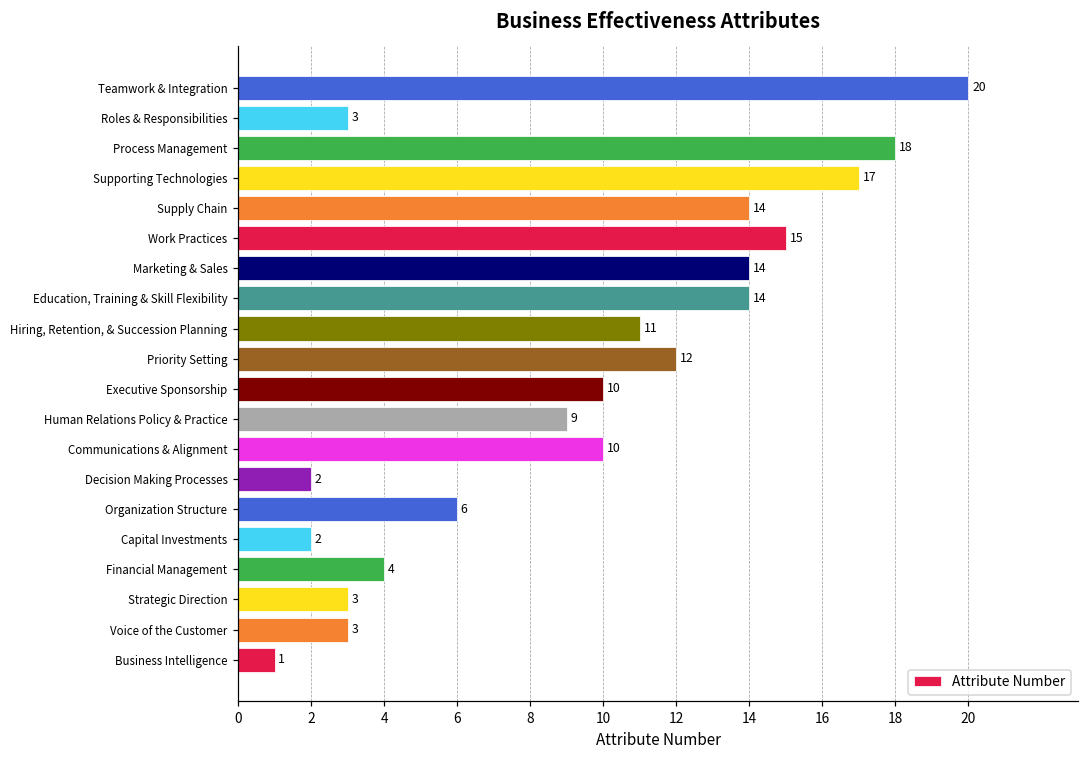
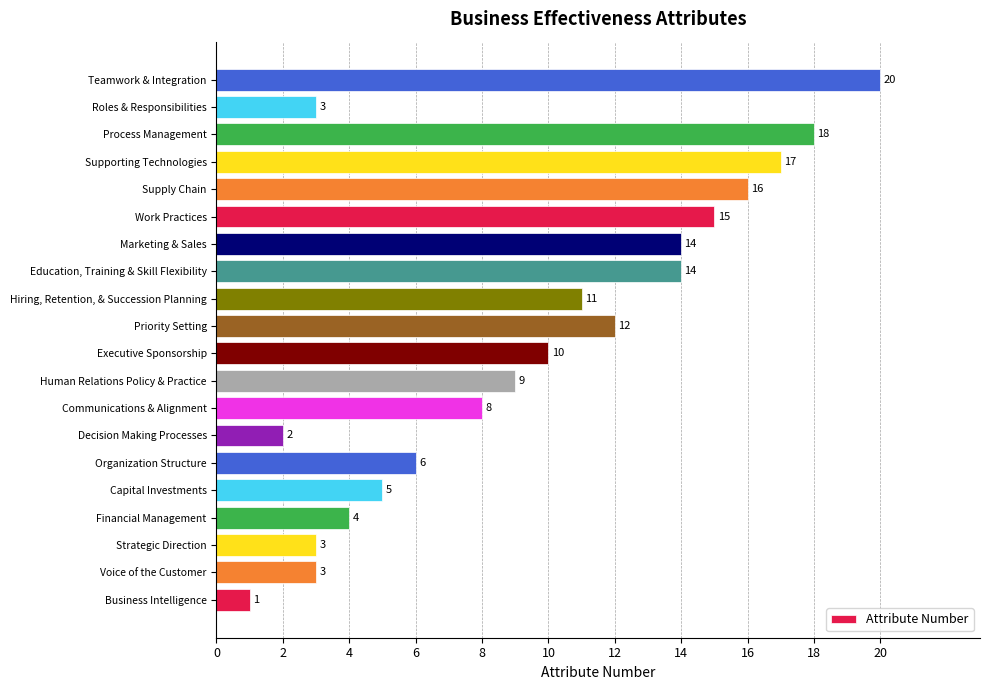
Supply Chain: 14 -> 16
Communications & Alignment: 10 -> 8
Capital Investments: 2 -> 5
